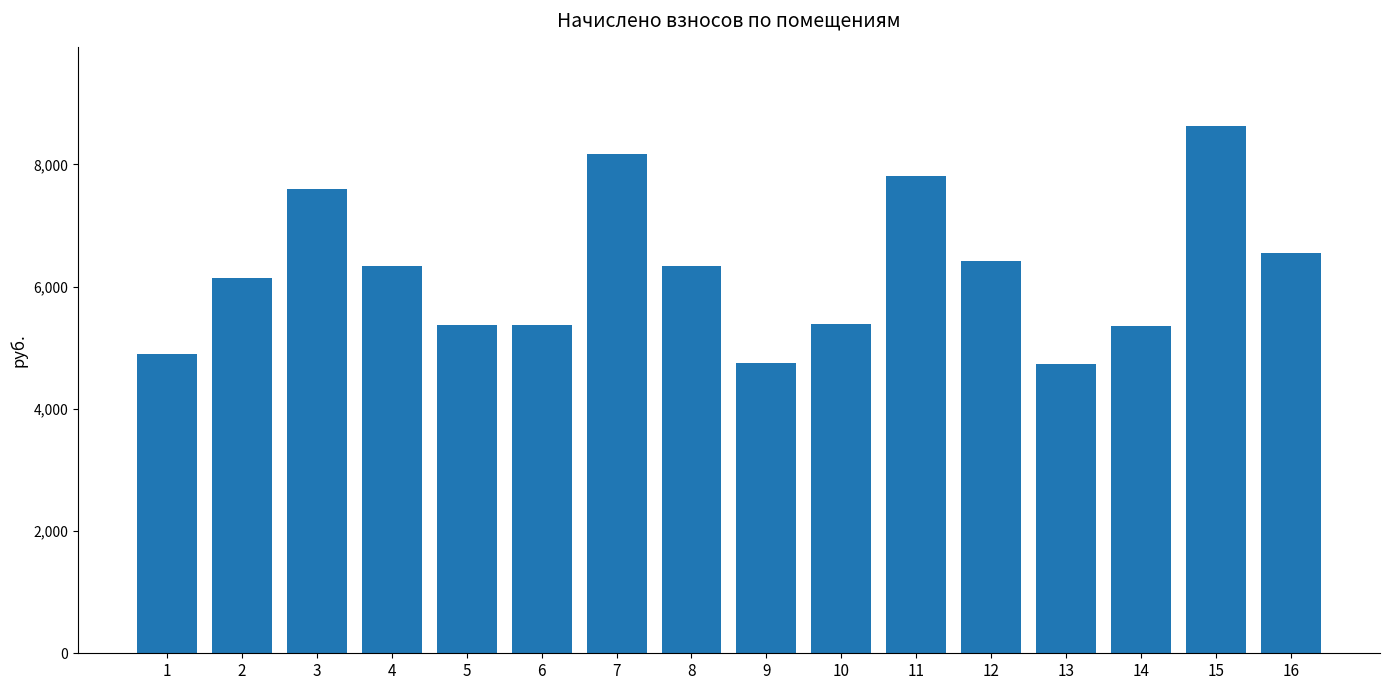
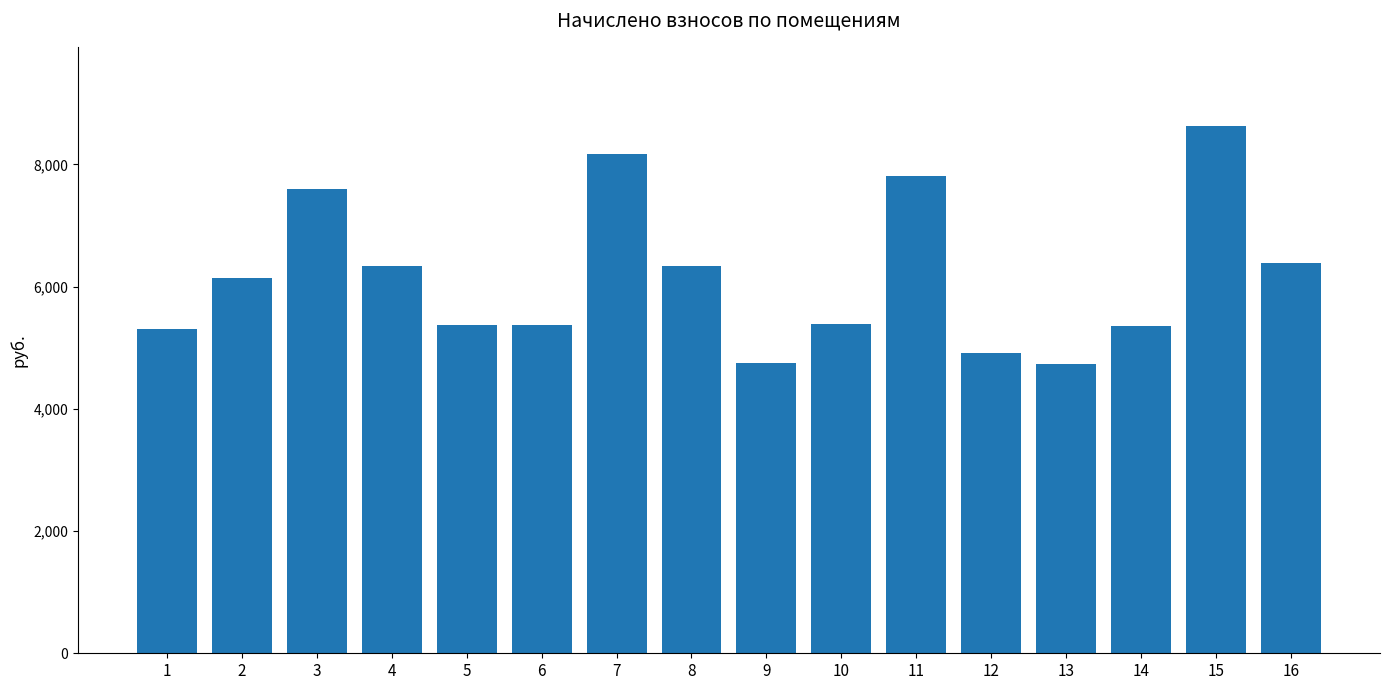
1: 4,900 -> 5,300
12: 6,400 -> 4,900
16: 6,500 -> 6,400
